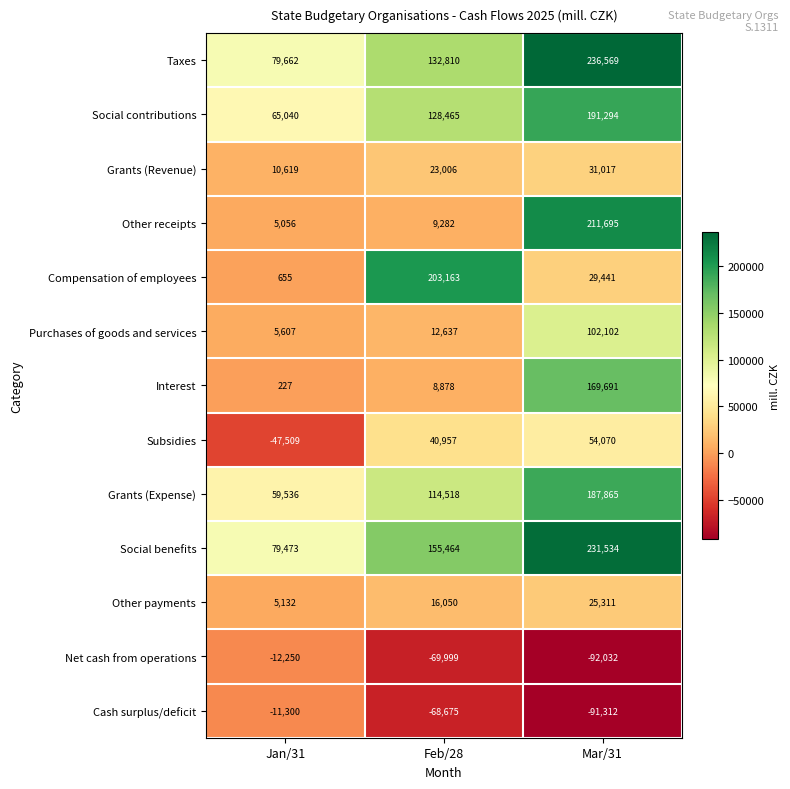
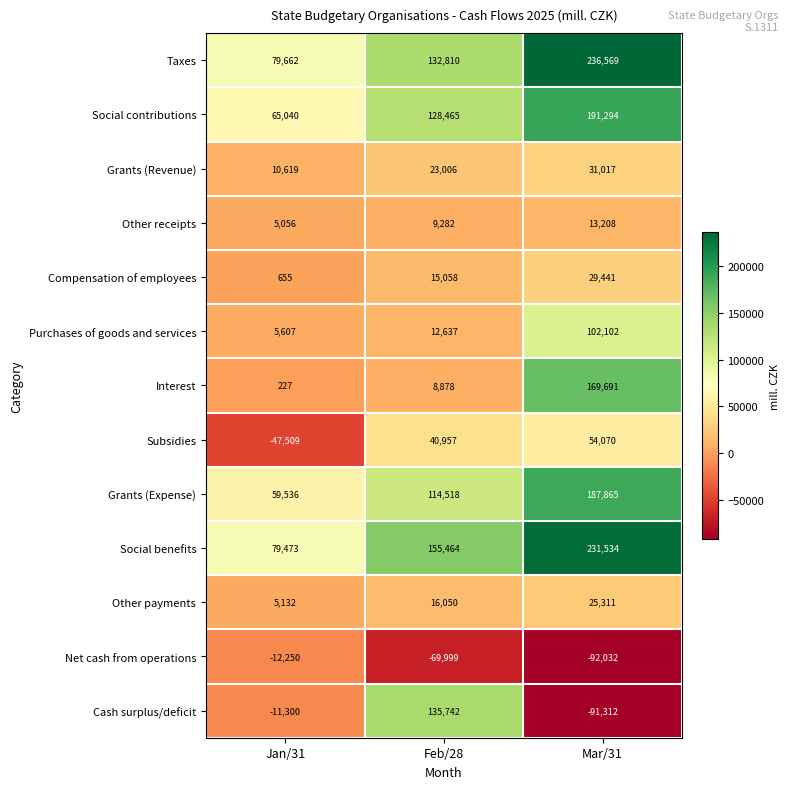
Other receipts, Mar/31: 211,695 -> 13,208
Compensation of employees, Feb/28: 203,163 -> 15,058
Cash surplus/deficit, Feb/28: -68,675 -> 135,742
